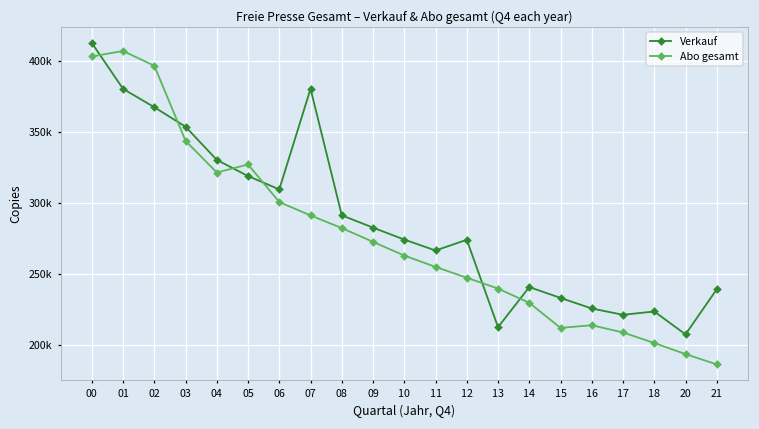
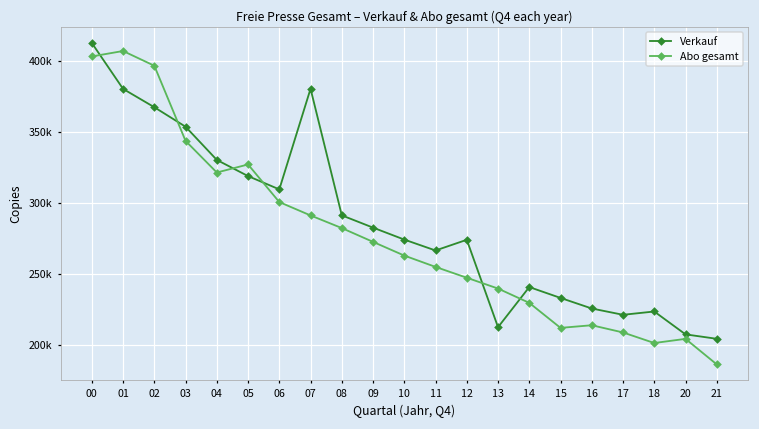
Abo gesamt, 20: 194000 -> 204000
Verkauf, 21: 239000 -> 204000
